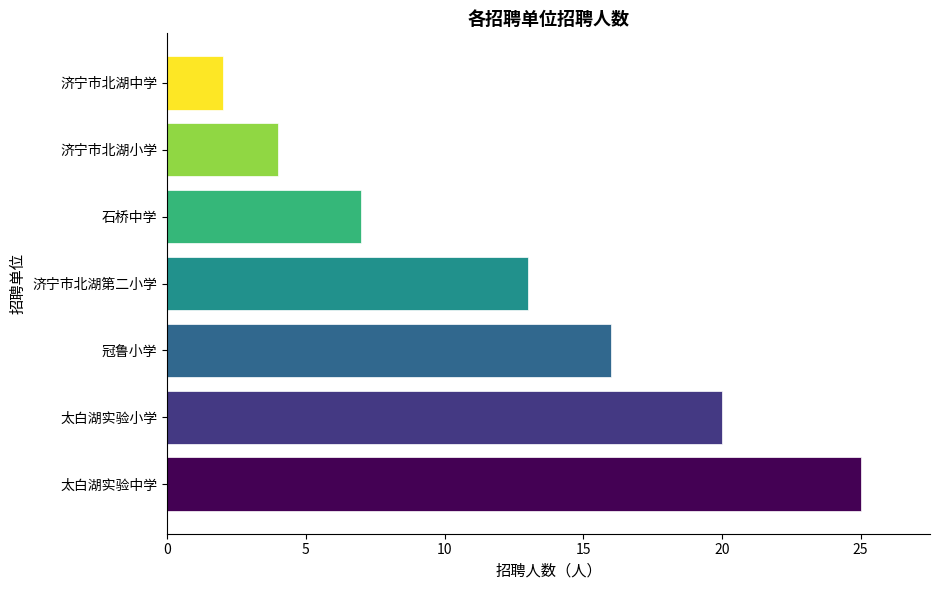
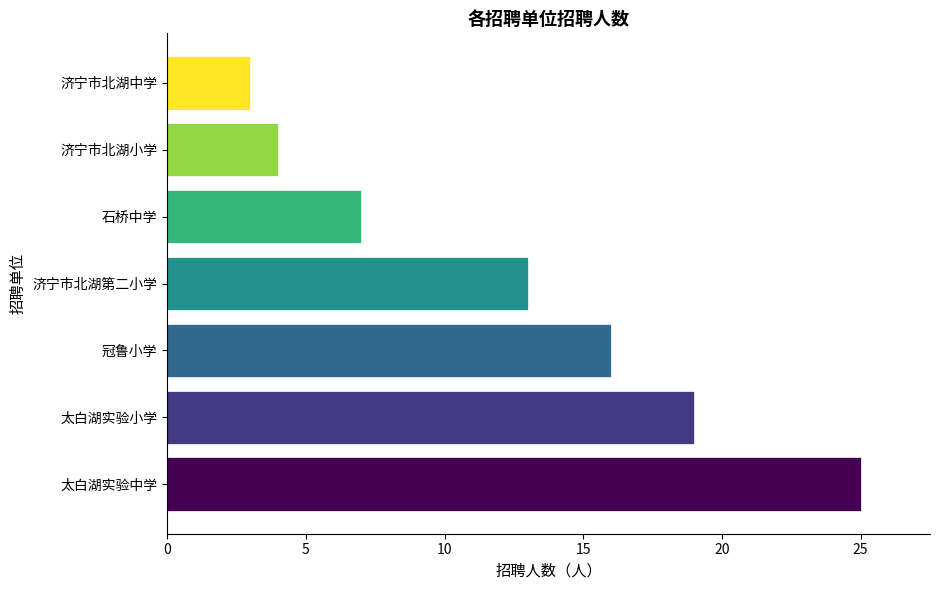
济宁市北湖中学: 2 -> 3
太白湖实验小学: 20 -> 19
